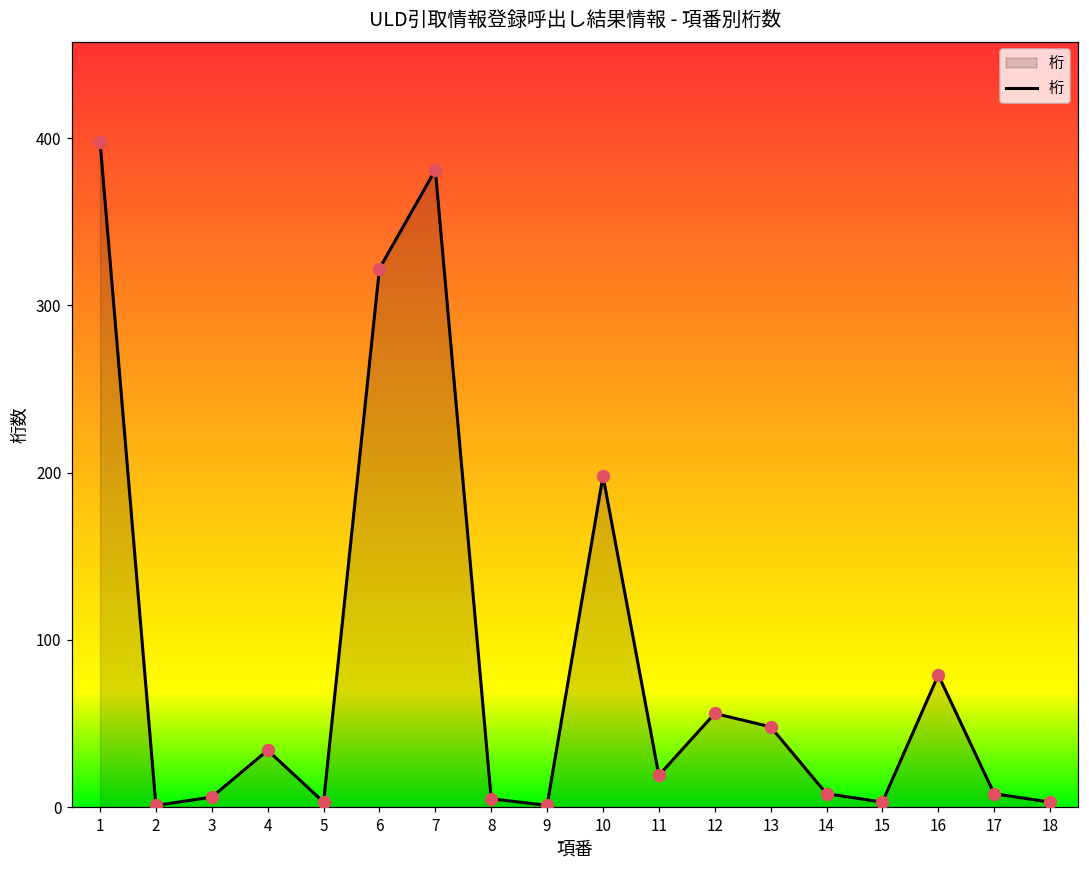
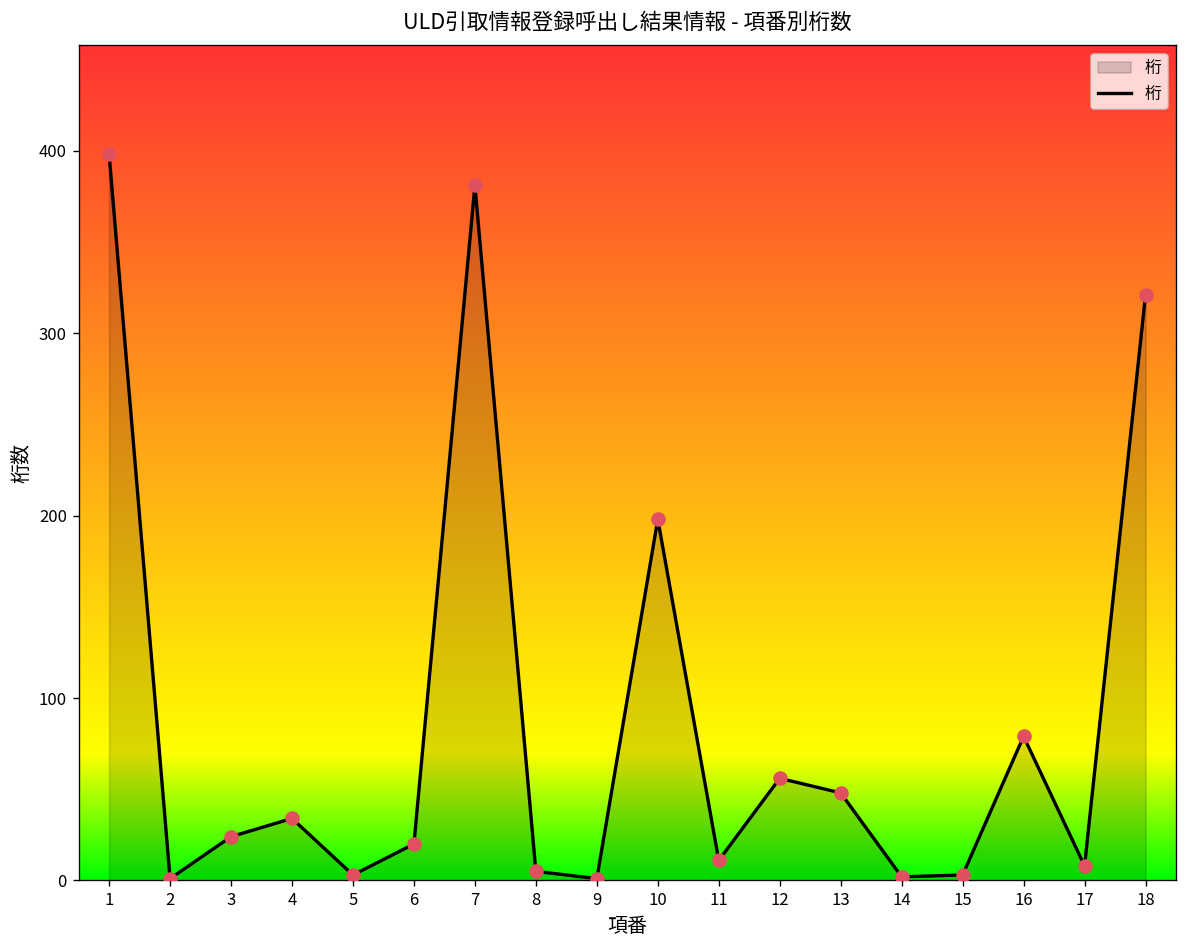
3: 6 -> 24
6: 322 -> 20
11: 19 -> 11
14: 8 -> 2
18: 3 -> 321
